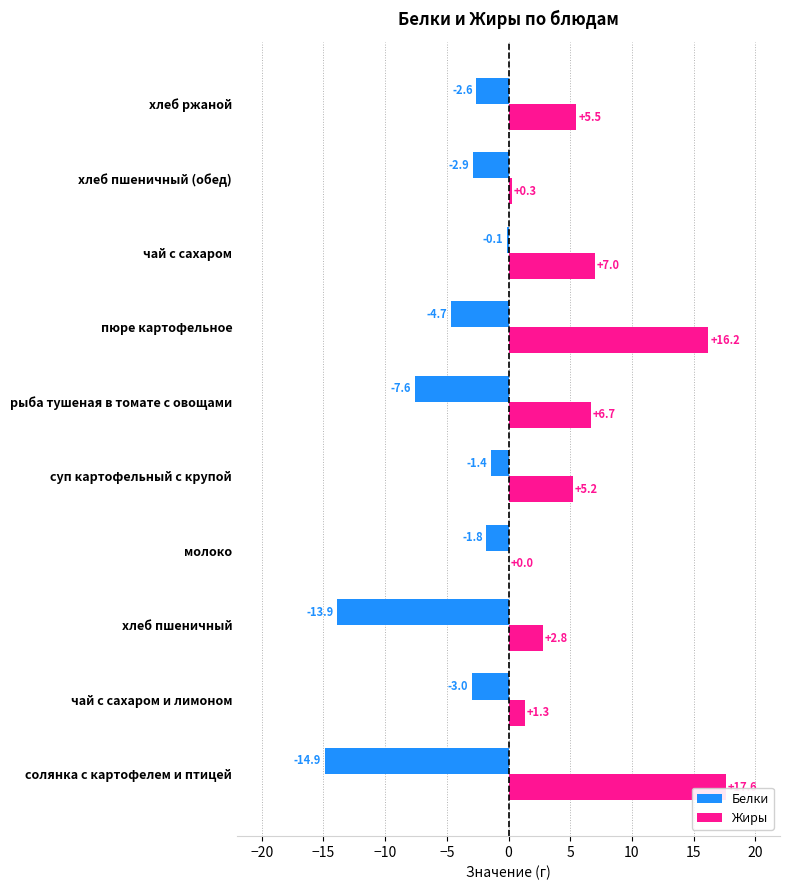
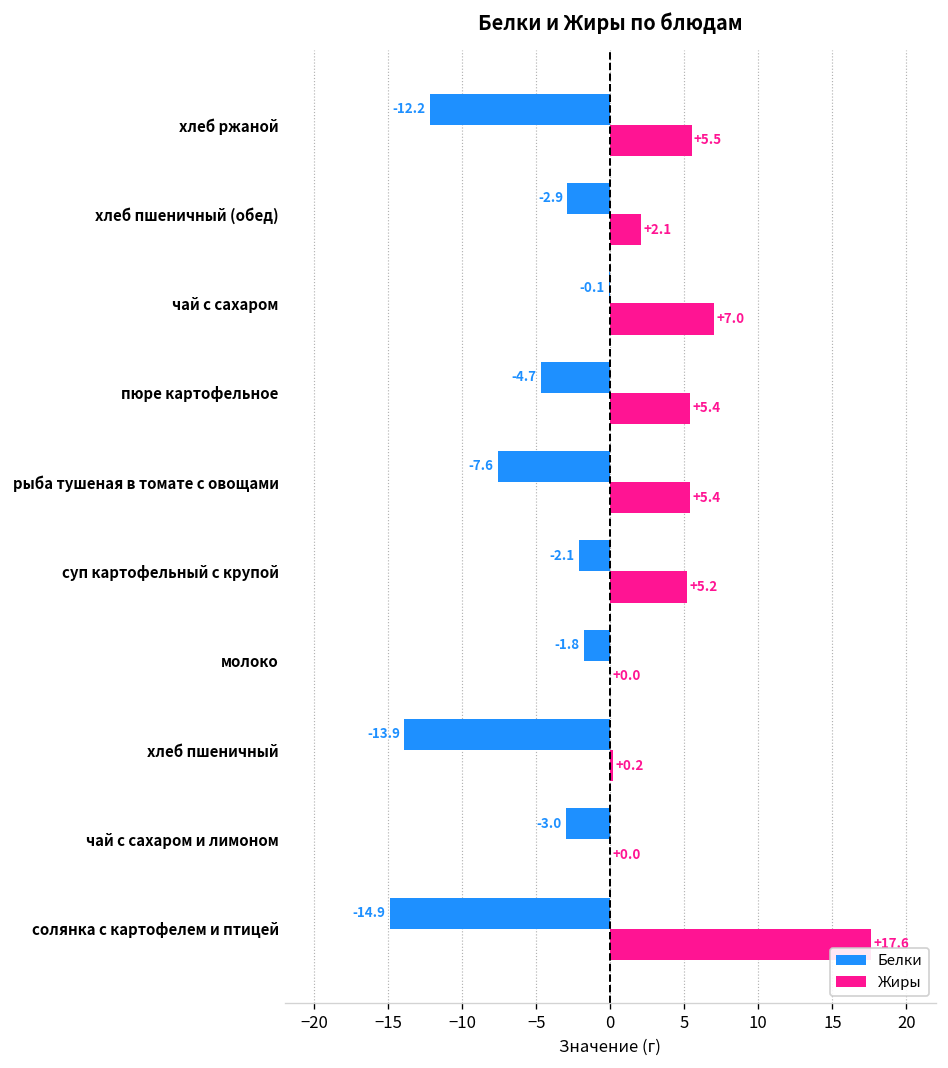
Белки, хлеб ржаной: -2.6 -> -12.2
Жиры, хлеб пшеничный (обед): +0.3 -> +2.1
Жиры, пюре картофельное: +16.2 -> +5.4
Жиры, рыба тушеная в томате с овощами: +6.7 -> +5.4
Белки, суп картофельный с крупой: -1.4 -> -2.1
Жиры, хлеб пшеничный: +2.8 -> +0.2
Жиры, чай с сахаром и лимоном: +1.3 -> +0.0
